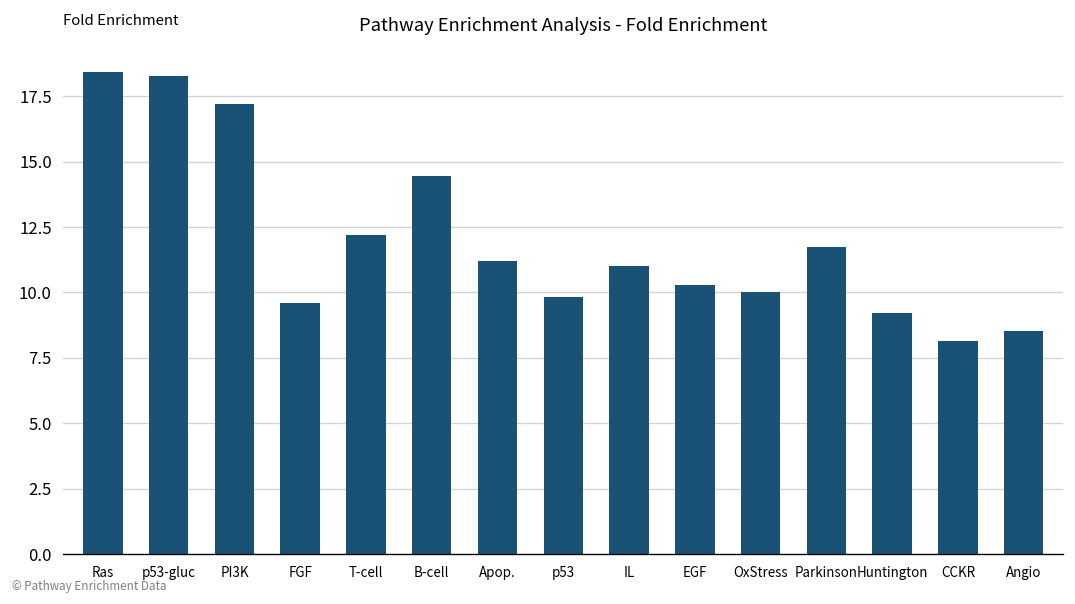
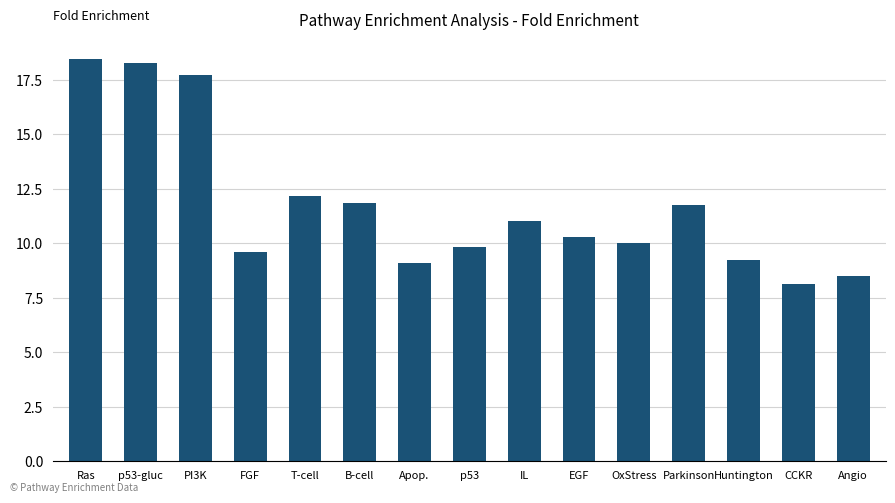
PI3K: 17.2 -> 17.7
B-cell: 14.5 -> 11.8
Apop.: 11.2 -> 9.1
